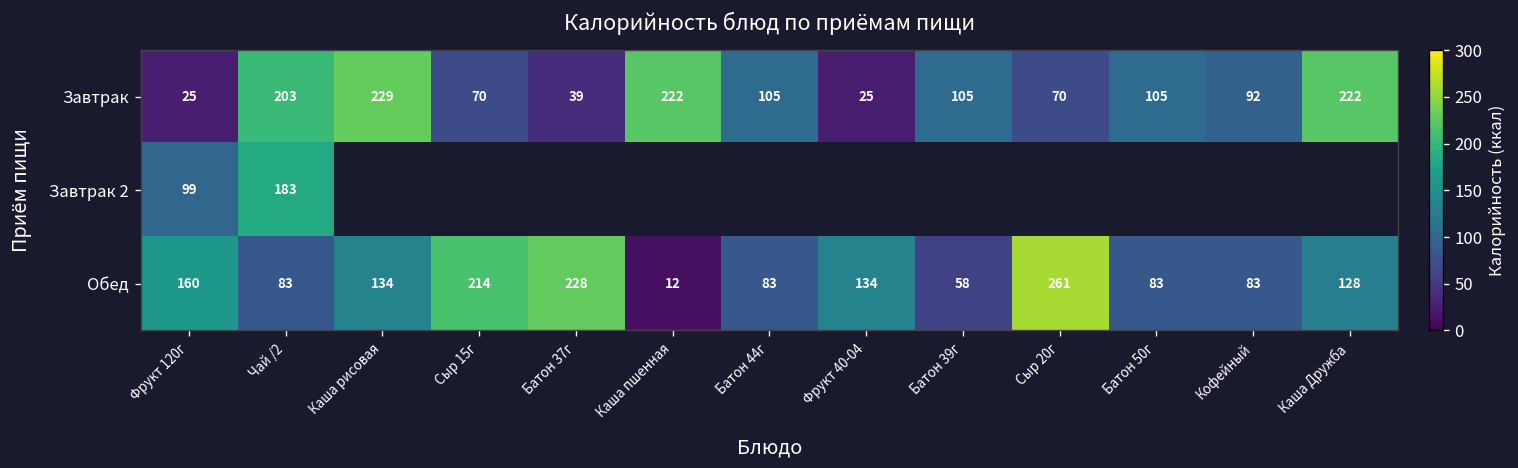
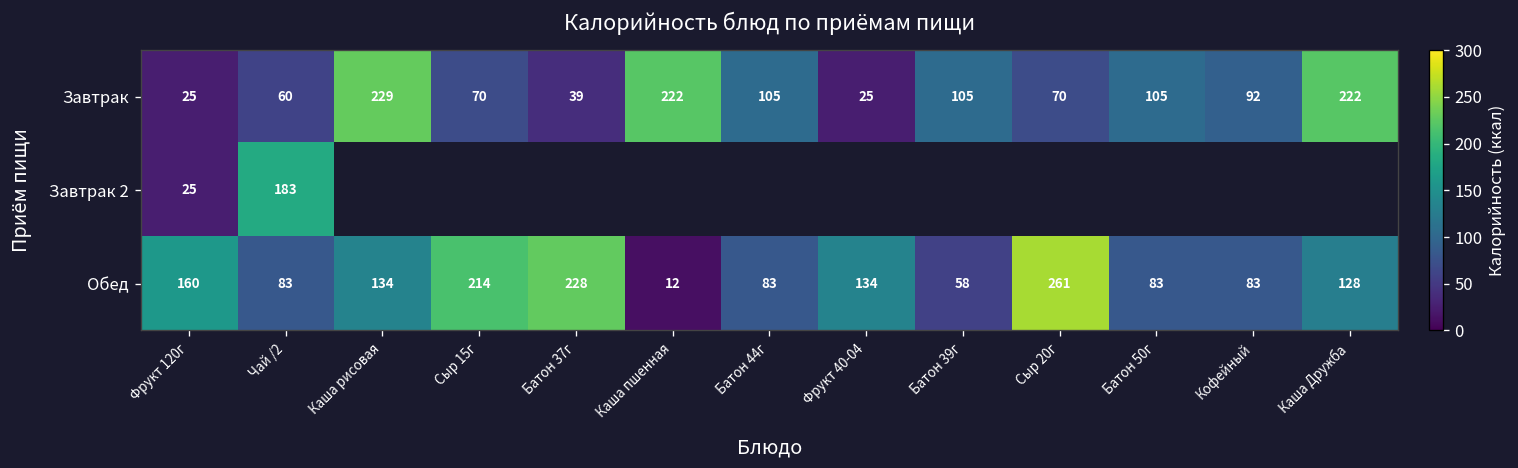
Завтрак, Чай /2: 203 -> 60
Завтрак 2, Фрукт 120г: 99 -> 25
